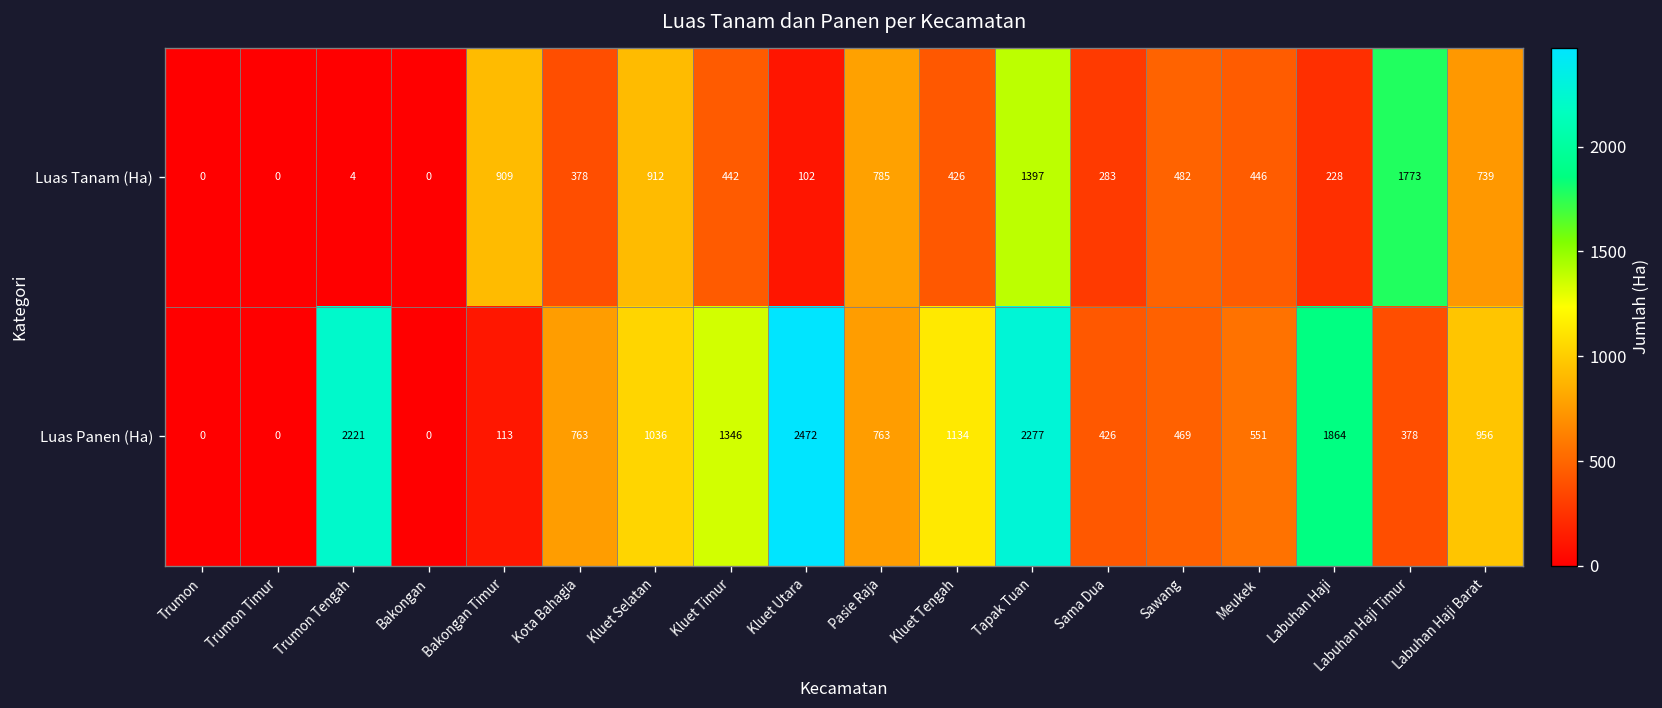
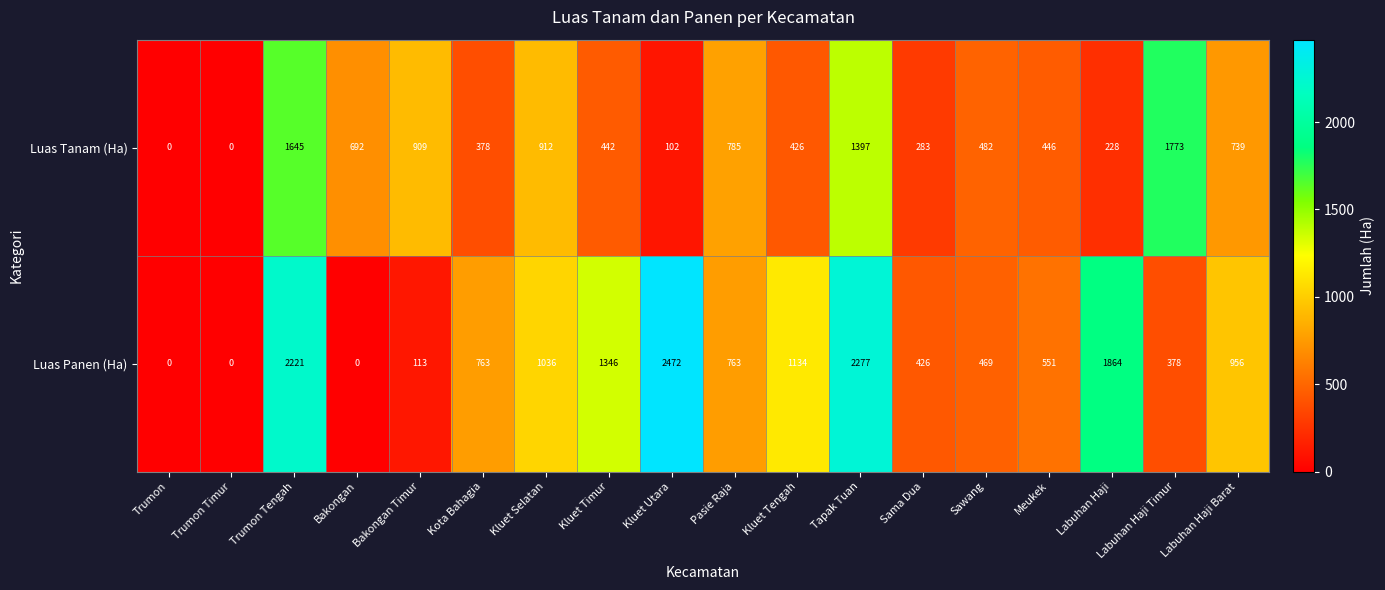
Luas Tanam (Ha), Trumon Tengah: 4 -> 1645
Luas Tanam (Ha), Bakongan: 0 -> 692
